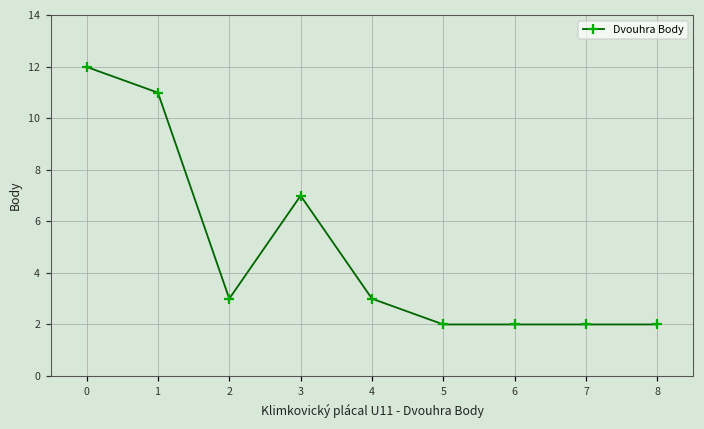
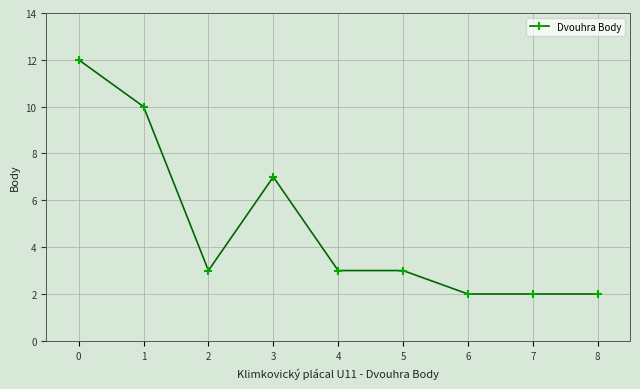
1: 11 -> 10
5: 2 -> 3
